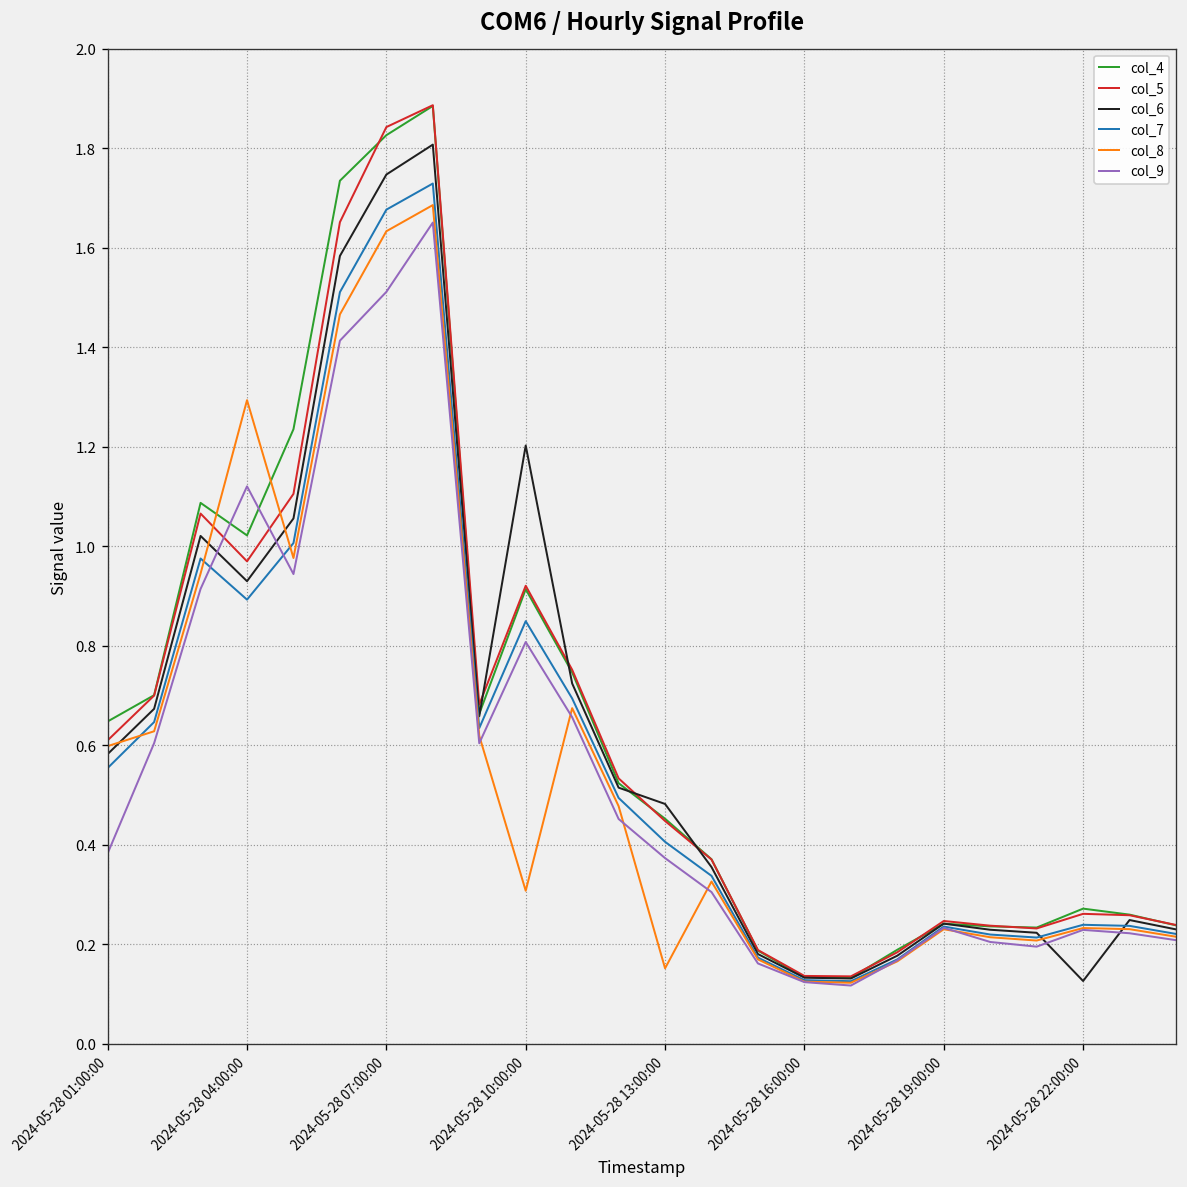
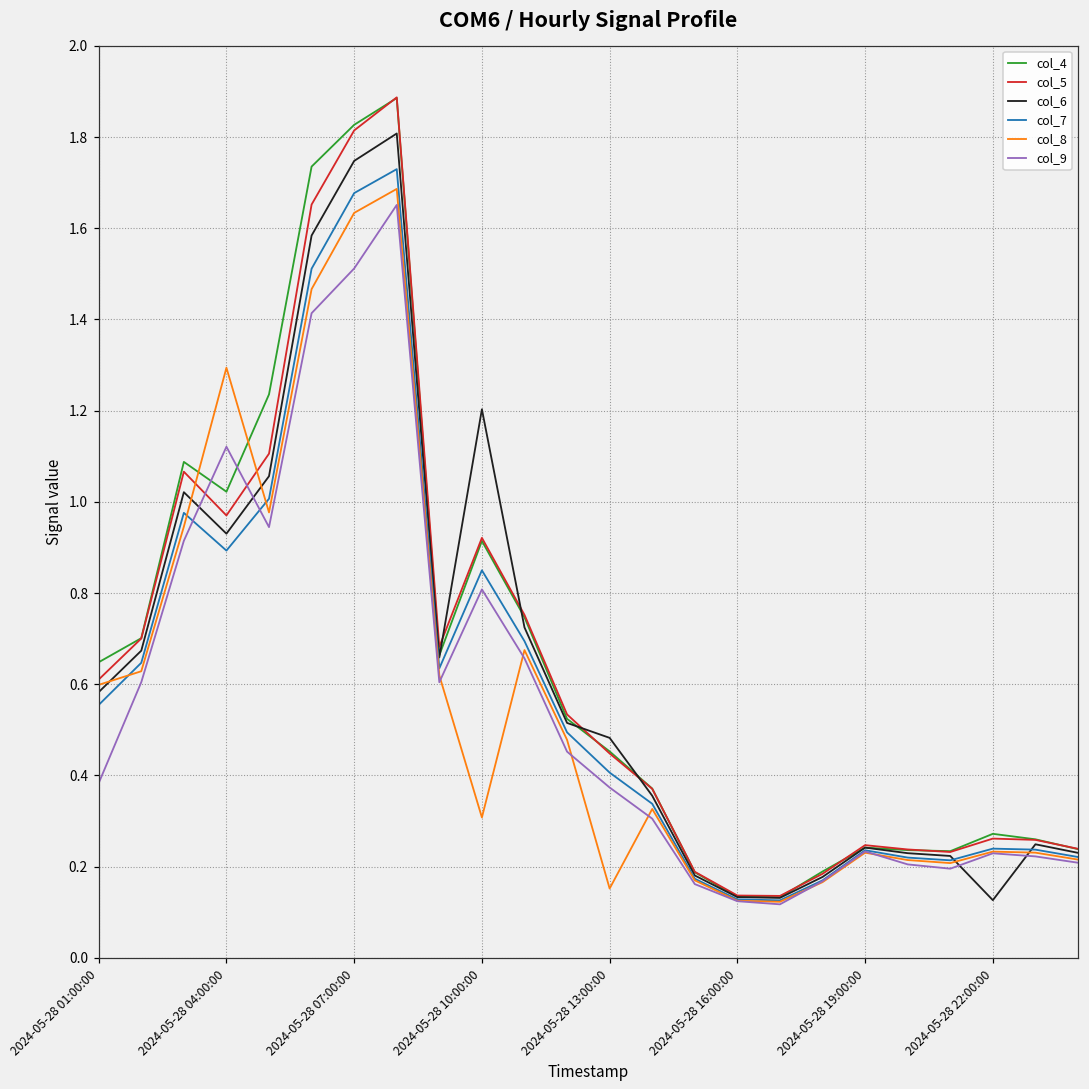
col_5, 2024-05-28 07:00:00: 1.84 -> 1.81
